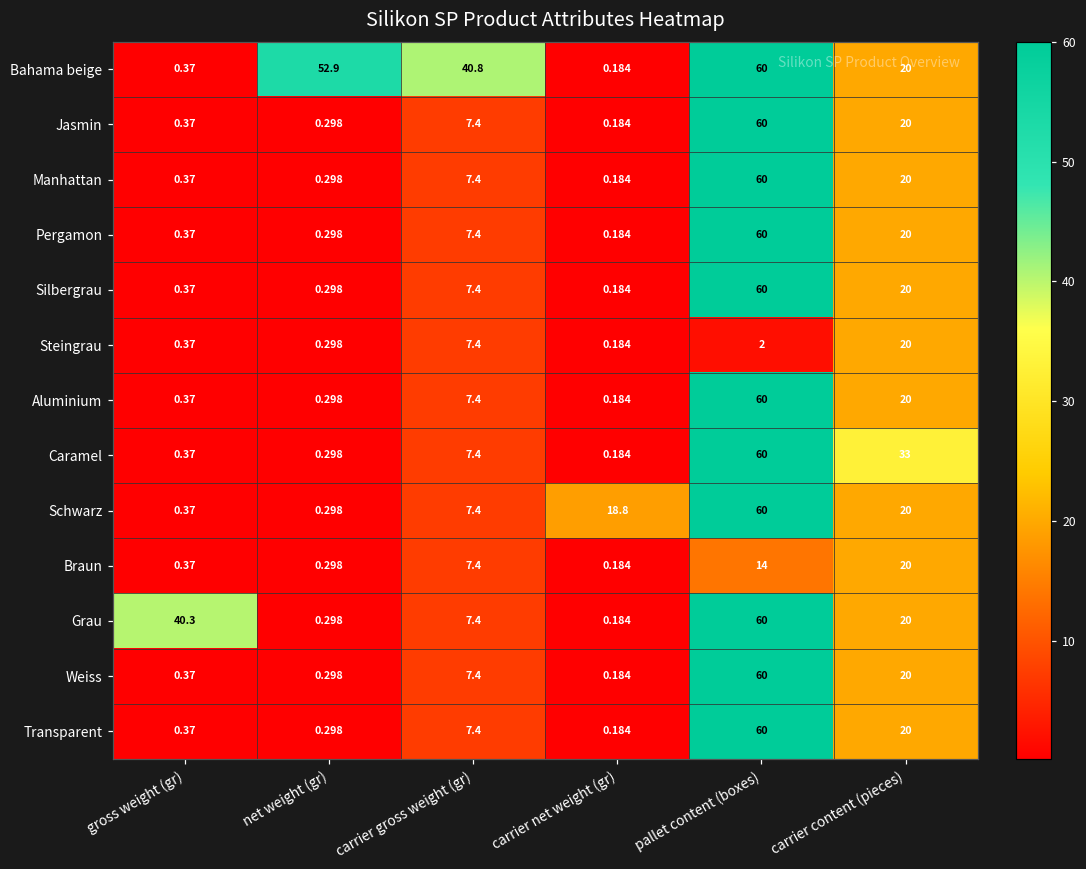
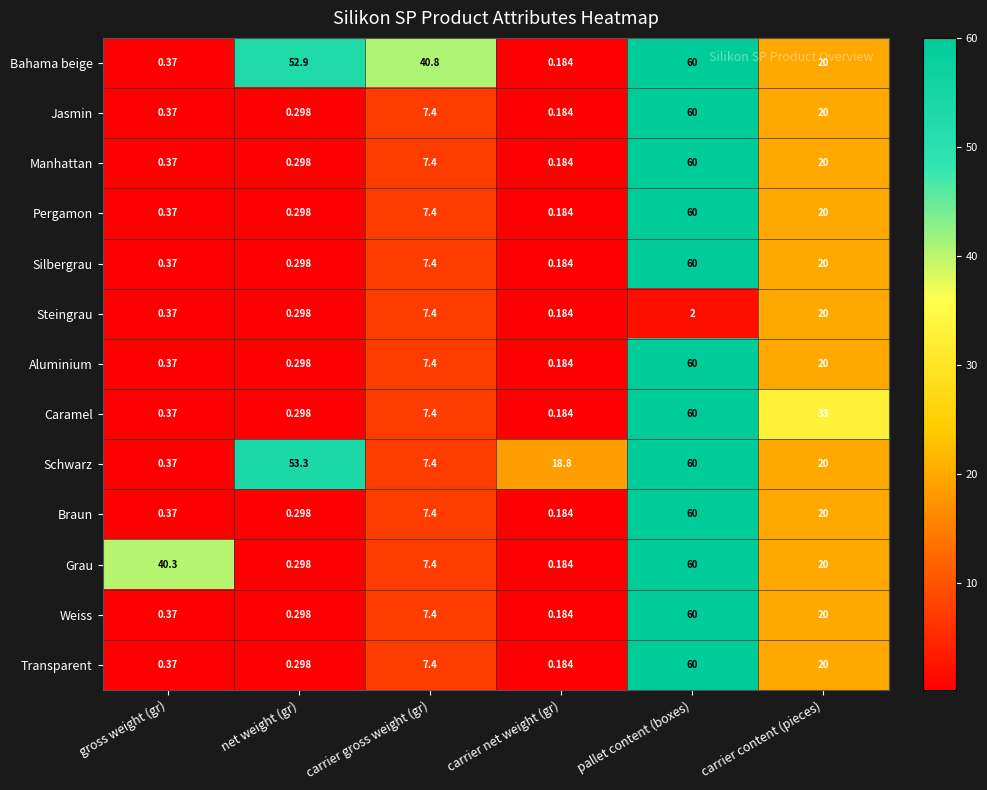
Schwarz, net weight (gr): 0.298 -> 53.3
Braun, pallet content (boxes): 14 -> 60
